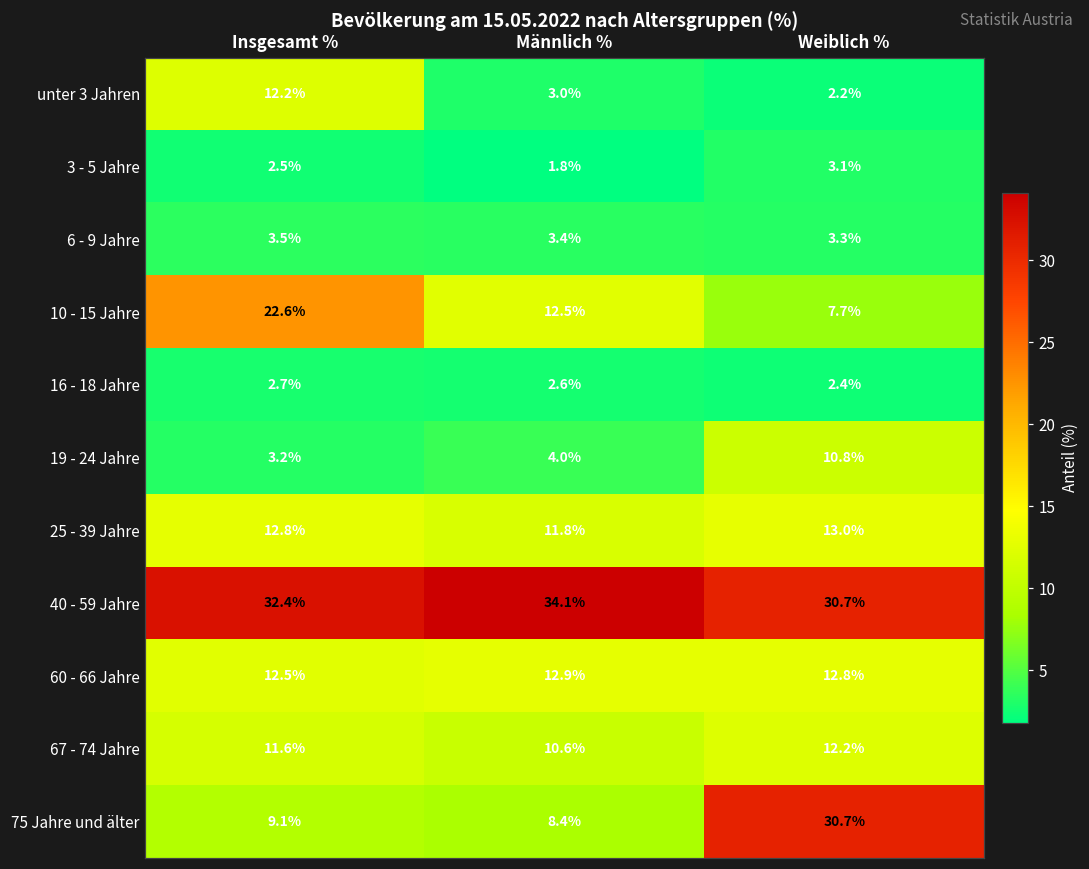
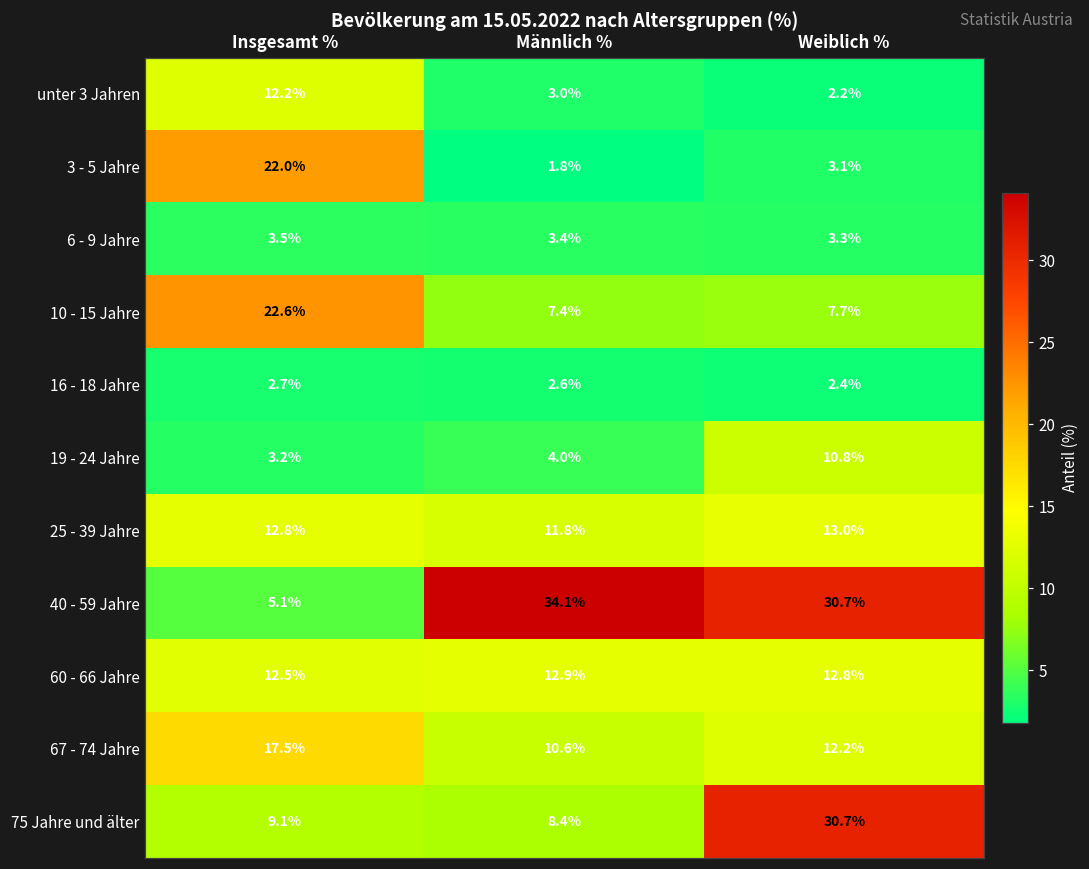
3 - 5 Jahre, Insgesamt %: 2.5% -> 22.0%
10 - 15 Jahre, Männlich %: 12.5% -> 7.4%
40 - 59 Jahre, Insgesamt %: 32.4% -> 5.1%
67 - 74 Jahre, Insgesamt %: 11.6% -> 17.5%
